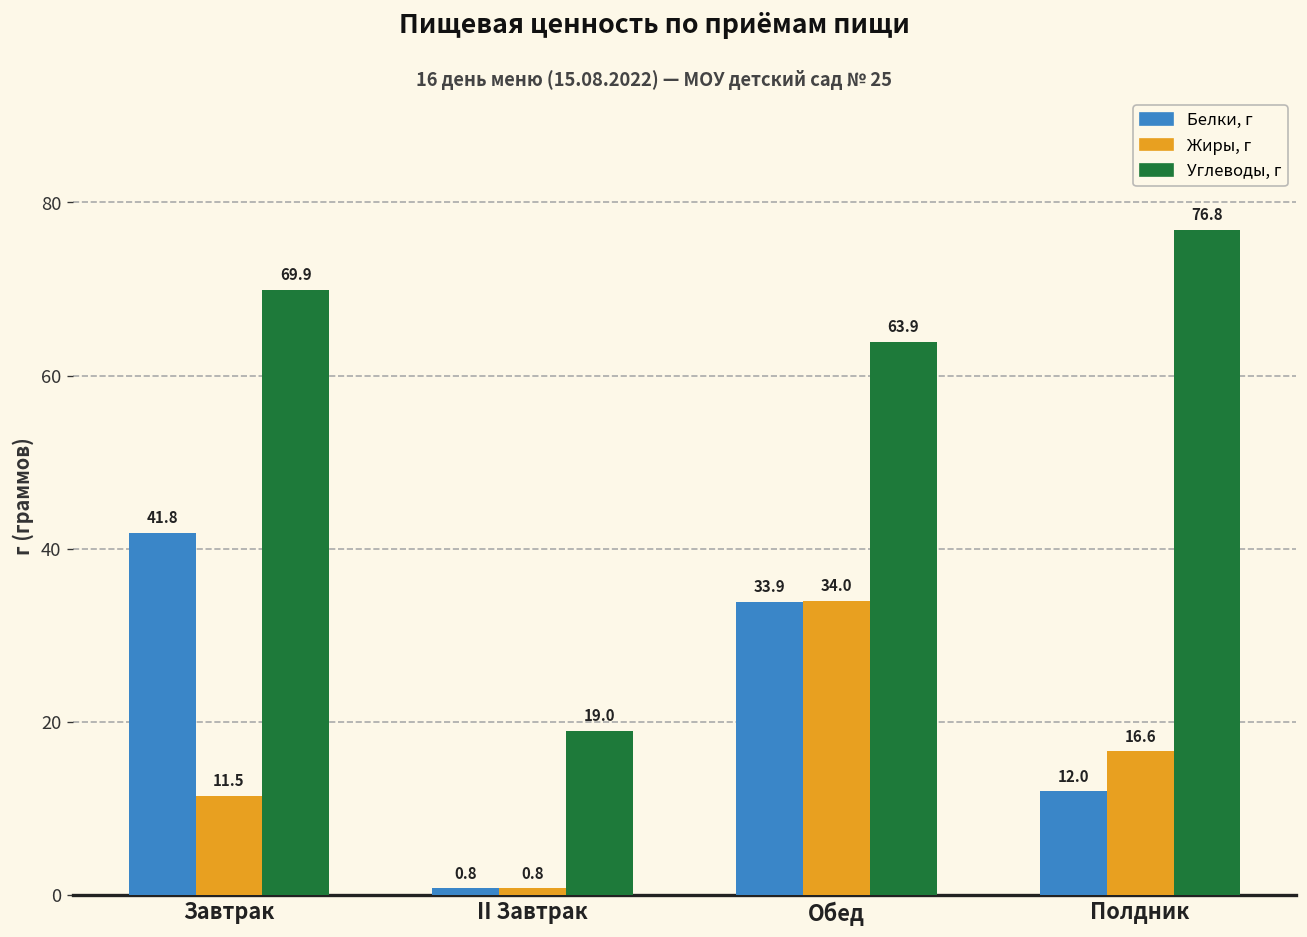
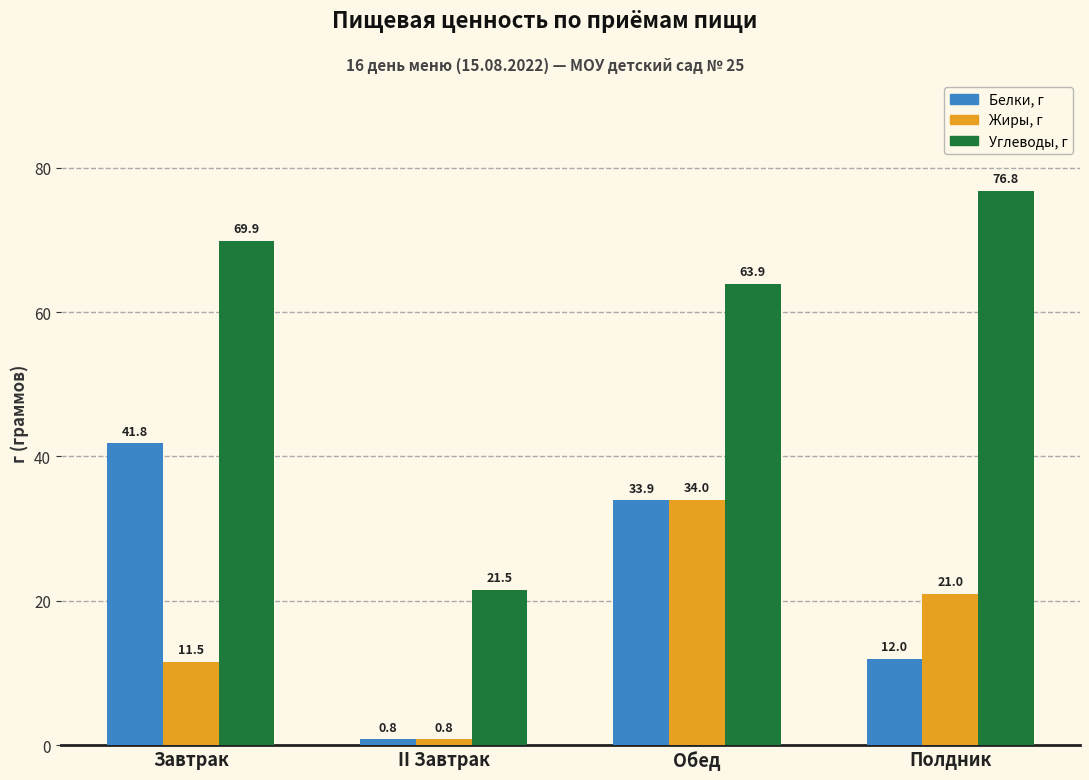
Углеводы, г, II Завтрак: 19.0 -> 21.5
Жиры, г, Полдник: 16.6 -> 21.0
